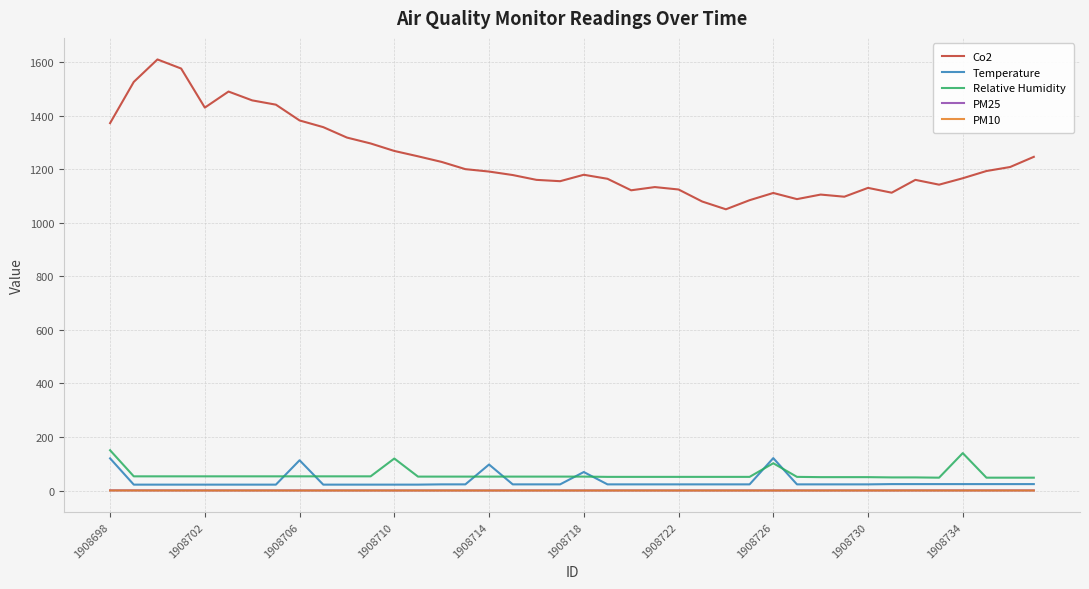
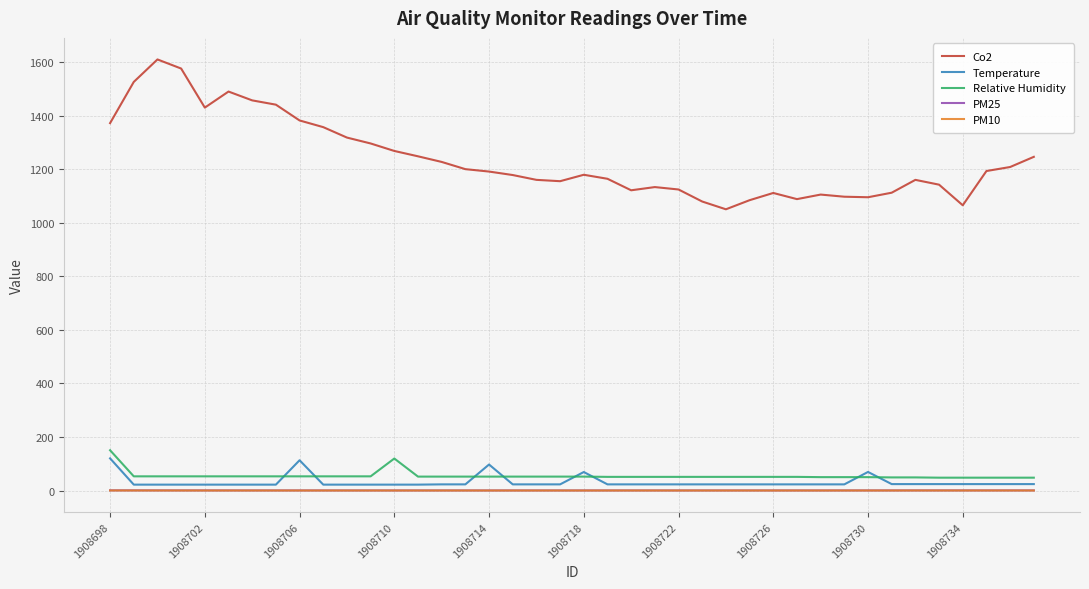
Temperature, 1908726: 120 -> 20
Relative Humidity, 1908726: 100 -> 50
Co2, 1908730: 1130 -> 1100
Temperature, 1908730: 20 -> 70
Co2, 1908734: 1170 -> 1070
Relative Humidity, 1908734: 140 -> 50
